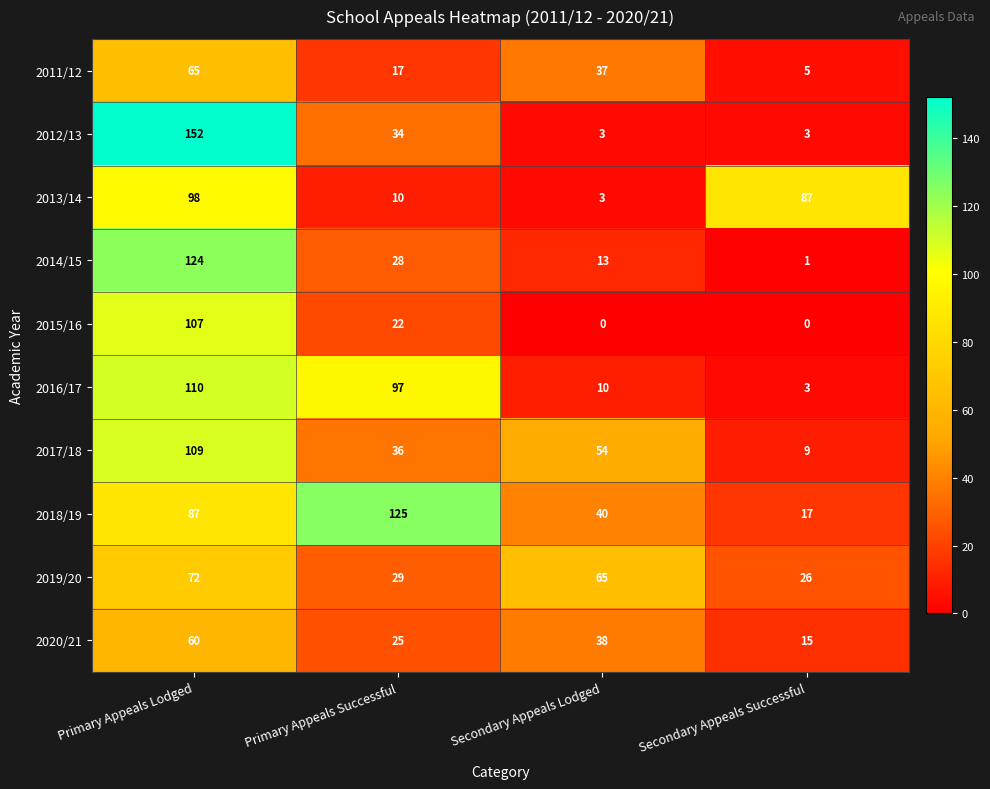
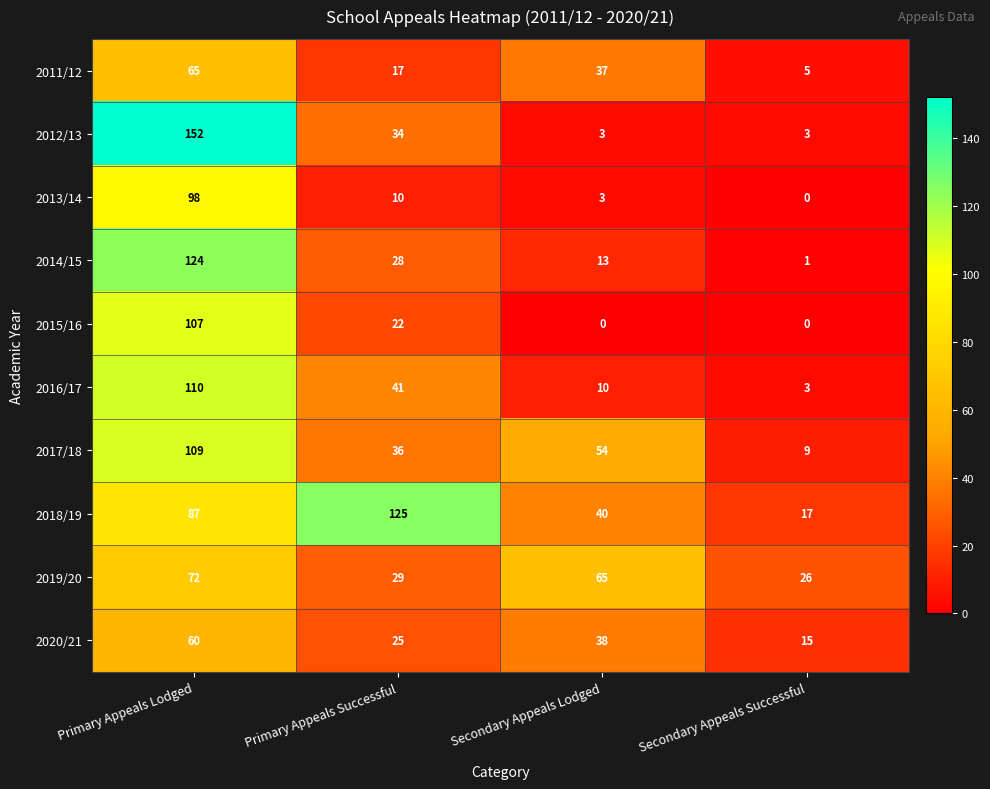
2013/14, Secondary Appeals Successful: 87 -> 0
2016/17, Primary Appeals Successful: 97 -> 41
